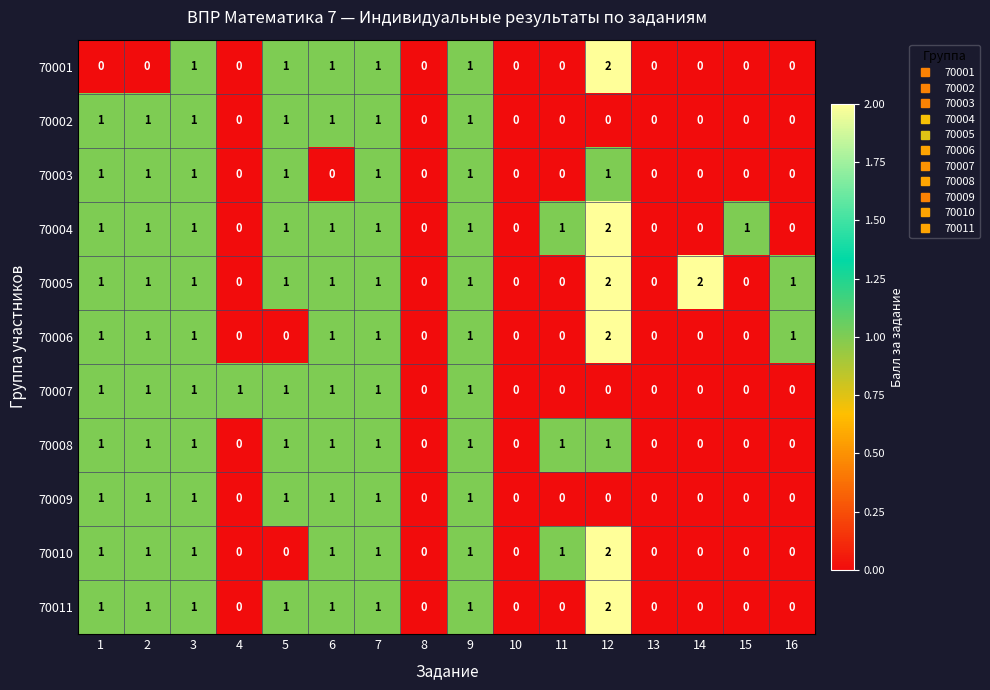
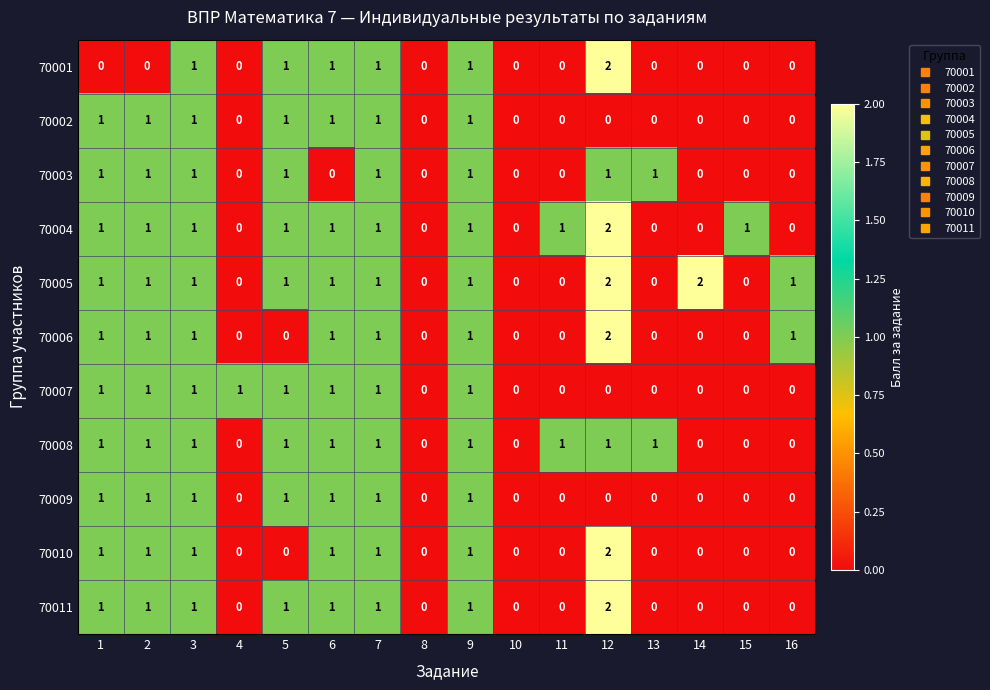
70003, 13: 0 -> 1
70008, 13: 0 -> 1
70010, 11: 1 -> 0
